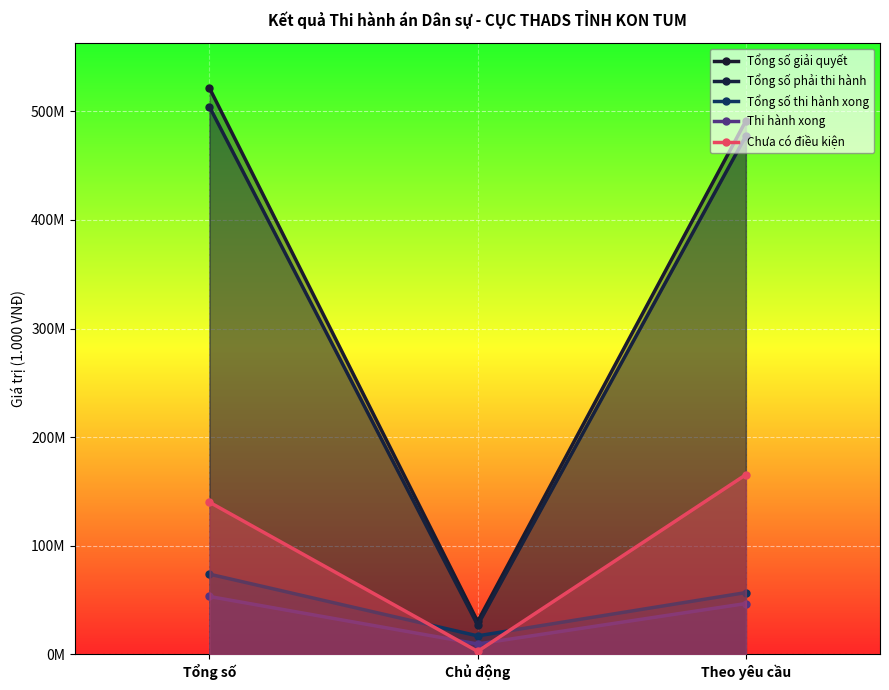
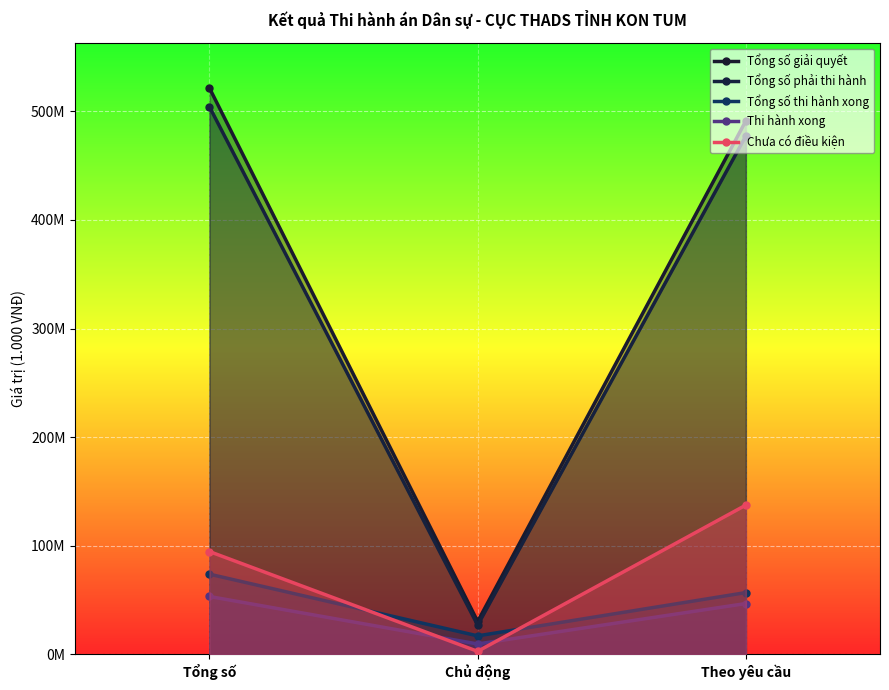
Chưa có điều kiện, Tổng số: 140000000 -> 95000000
Chưa có điều kiện, Theo yêu cầu: 165000000 -> 137000000
